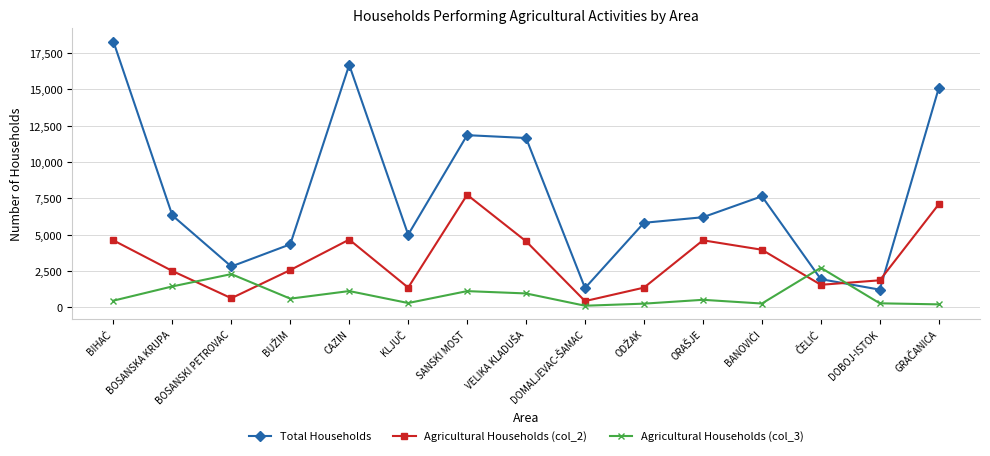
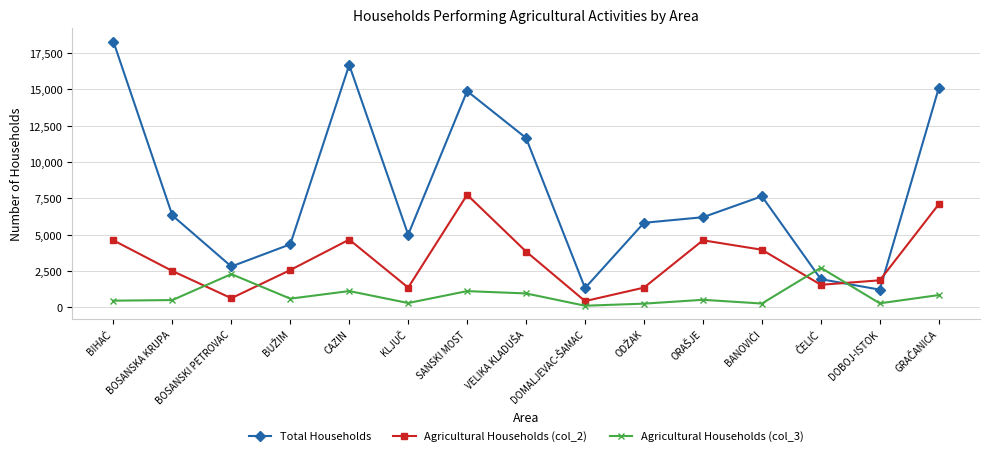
Agricultural Households (col_3), BOSANSKA KRUPA: 1,400 -> 500
Total Households, SANSKI MOST: 11,800 -> 14,900
Agricultural Households (col_2), VELIKA KLADUŠA: 4,500 -> 3,800
Agricultural Households (col_3), GRAČANICA: 200 -> 800
